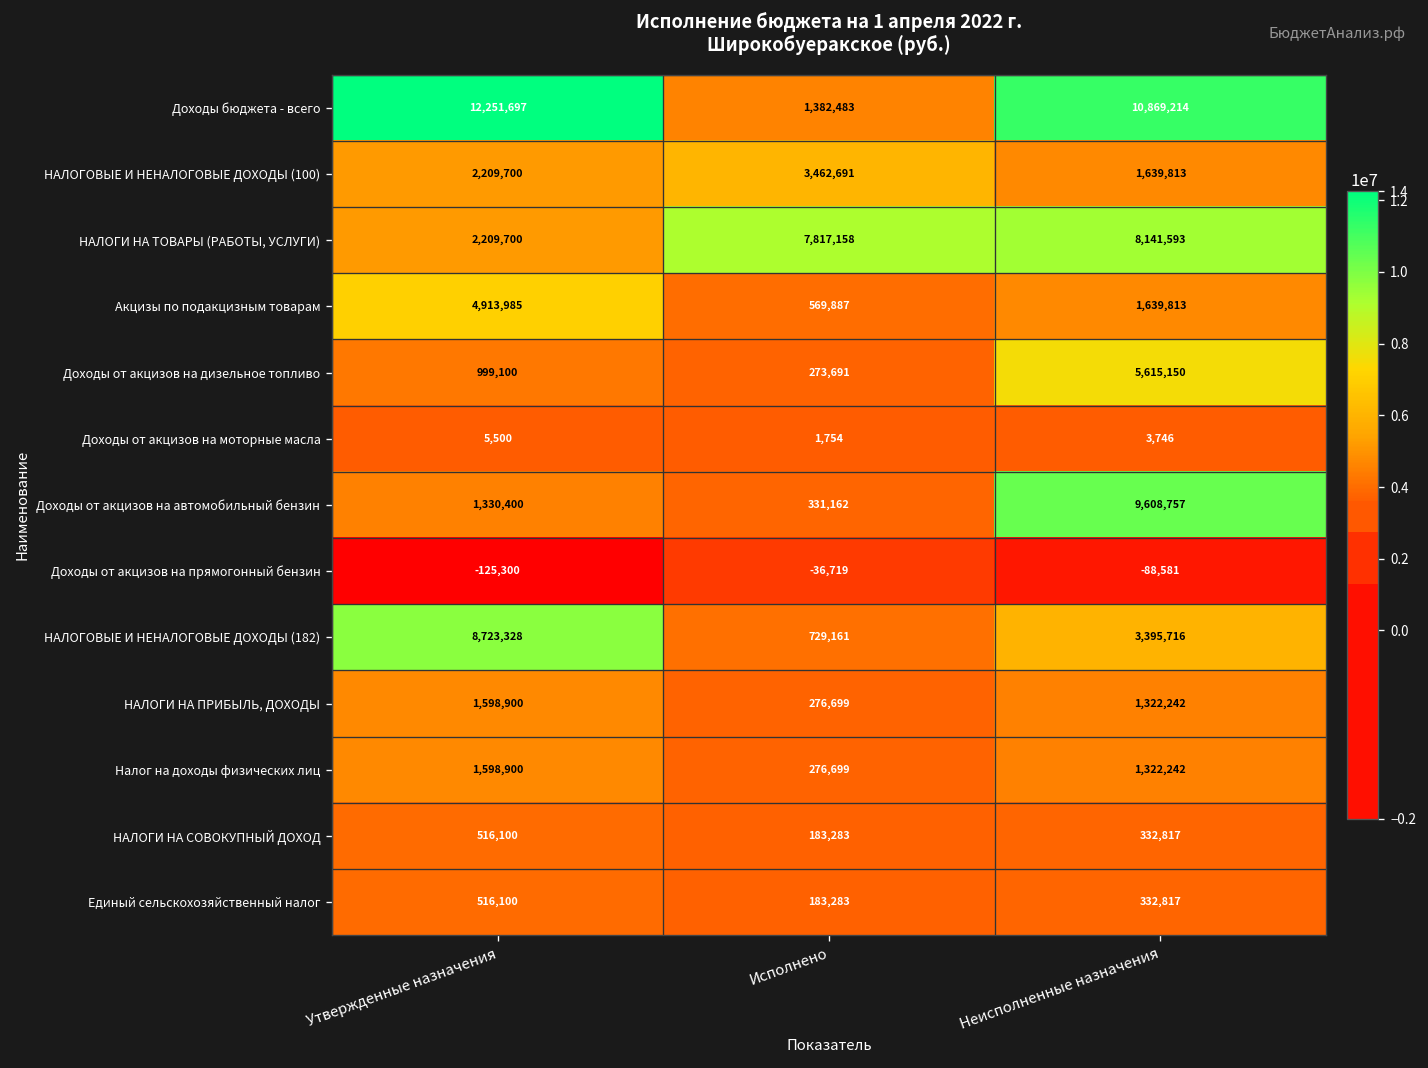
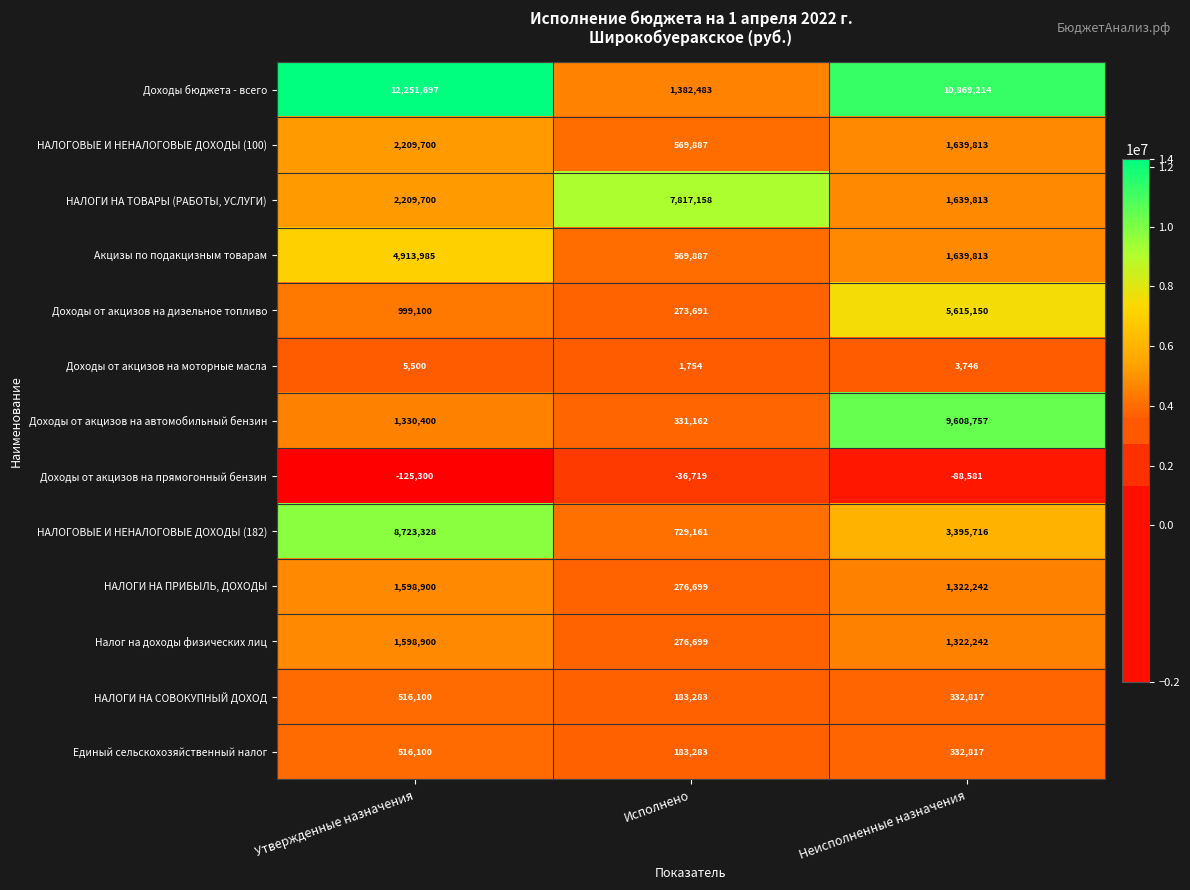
НАЛОГОВЫЕ И НЕНАЛОГОВЫЕ ДОХОДЫ (100), Исполнено: 3,462,691 -> 569,887
НАЛОГИ НА ТОВАРЫ (РАБОТЫ, УСЛУГИ), Неисполненные назначения: 8,141,593 -> 1,639,813
